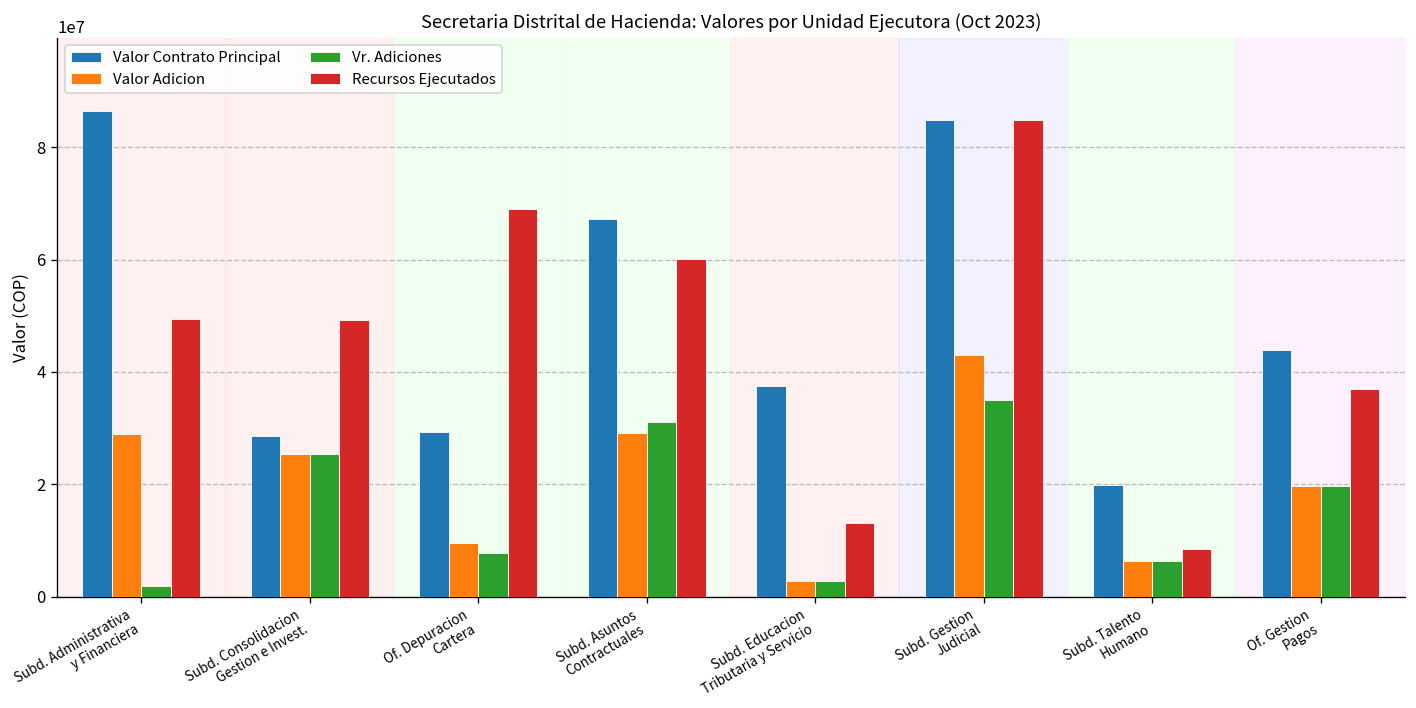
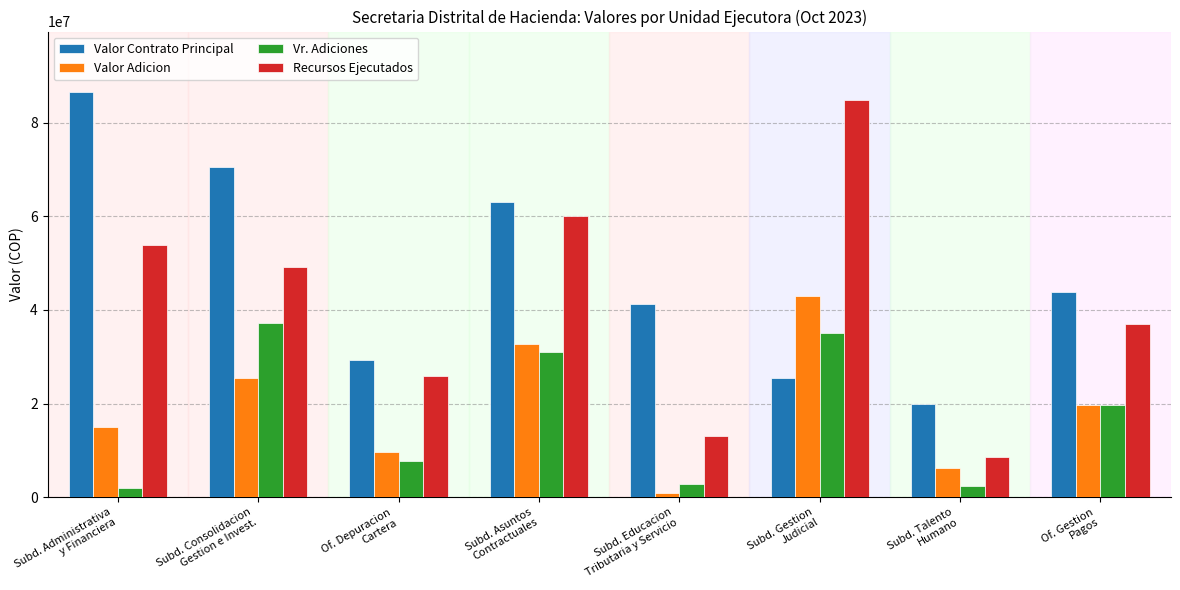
Valor Adicion, Subd. Administrativa y Financiera: 29000000 -> 15000000
Recursos Ejecutados, Subd. Administrativa y Financiera: 49000000 -> 54000000
Valor Contrato Principal, Subd. Consolidacion Gestion e Invest.: 29000000 -> 71000000
Vr. Adiciones, Subd. Consolidacion Gestion e Invest.: 25000000 -> 37000000
Recursos Ejecutados, Of. Depuracion Cartera: 69000000 -> 26000000
Valor Contrato Principal, Subd. Asuntos Contractuales: 67000000 -> 63000000
Valor Adicion, Subd. Asuntos Contractuales: 29000000 -> 33000000
Valor Contrato Principal, Subd. Educacion Tributaria y Servicio: 38000000 -> 41000000
Valor Adicion, Subd. Educacion Tributaria y Servicio: 3000000 -> 1000000
Valor Contrato Principal, Subd. Gestion Judicial: 85000000 -> 25000000
Vr. Adiciones, Subd. Talento Humano: 6000000 -> 2000000
